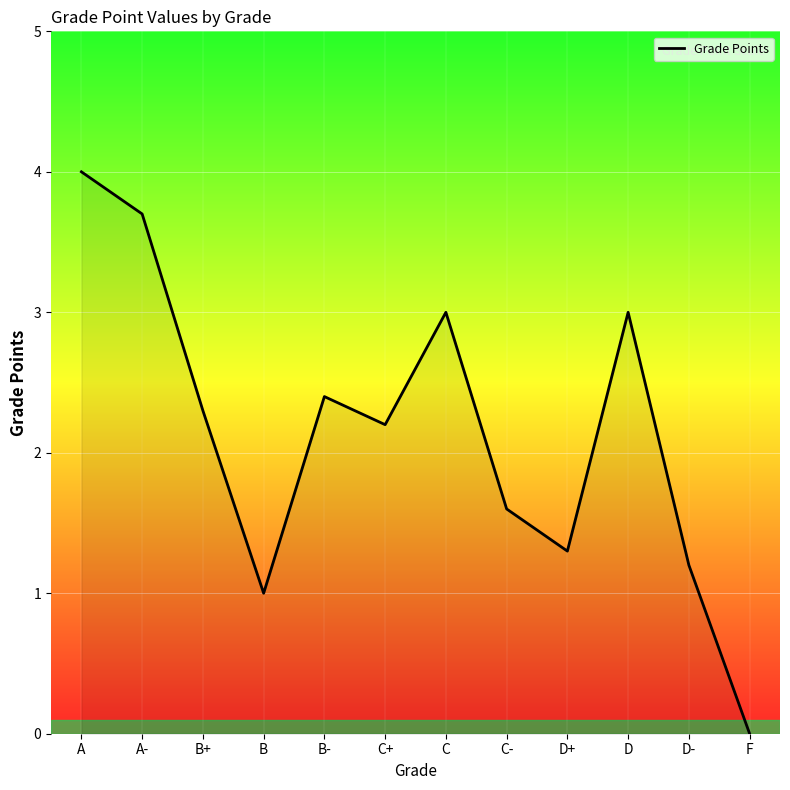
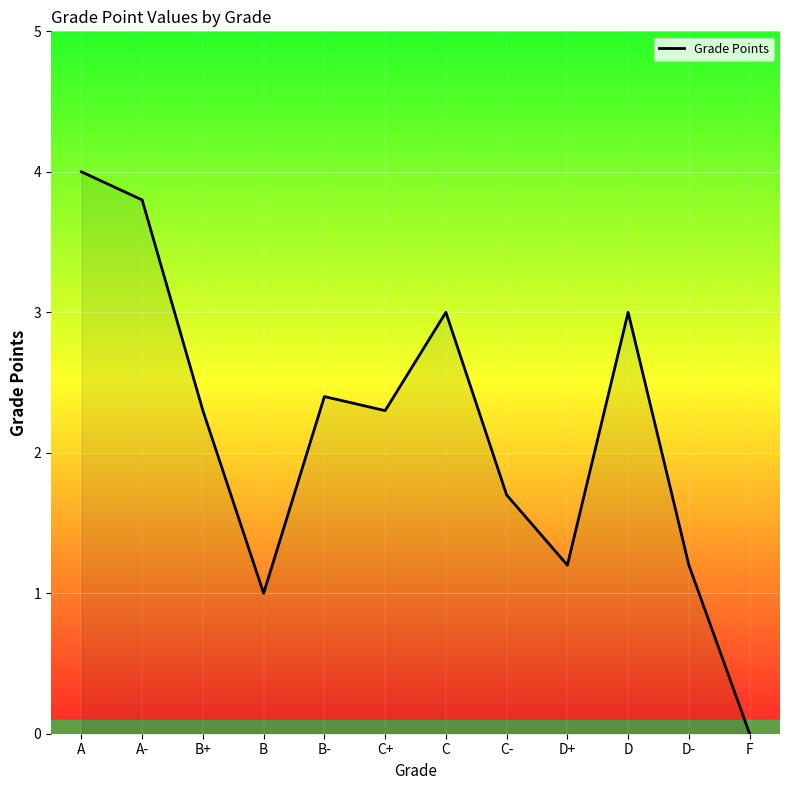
A-: 3.7 -> 3.8
C+: 2.2 -> 2.3
C-: 1.6 -> 1.7
D+: 1.3 -> 1.2
